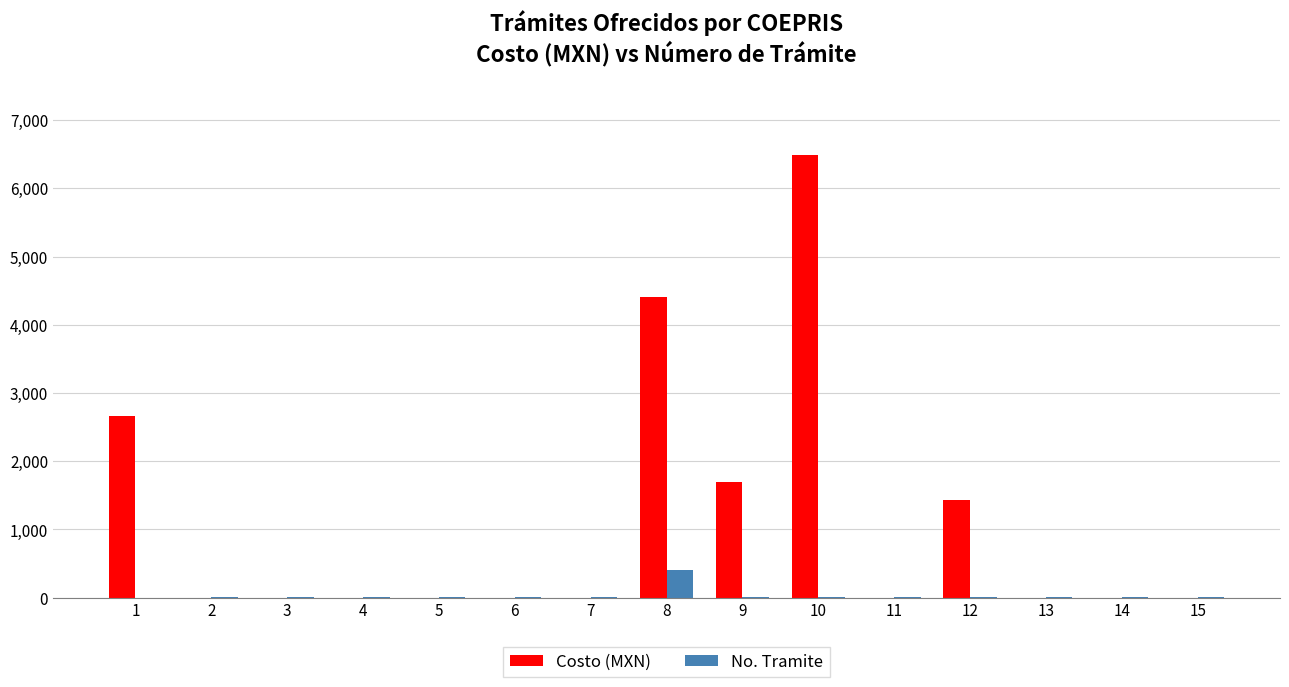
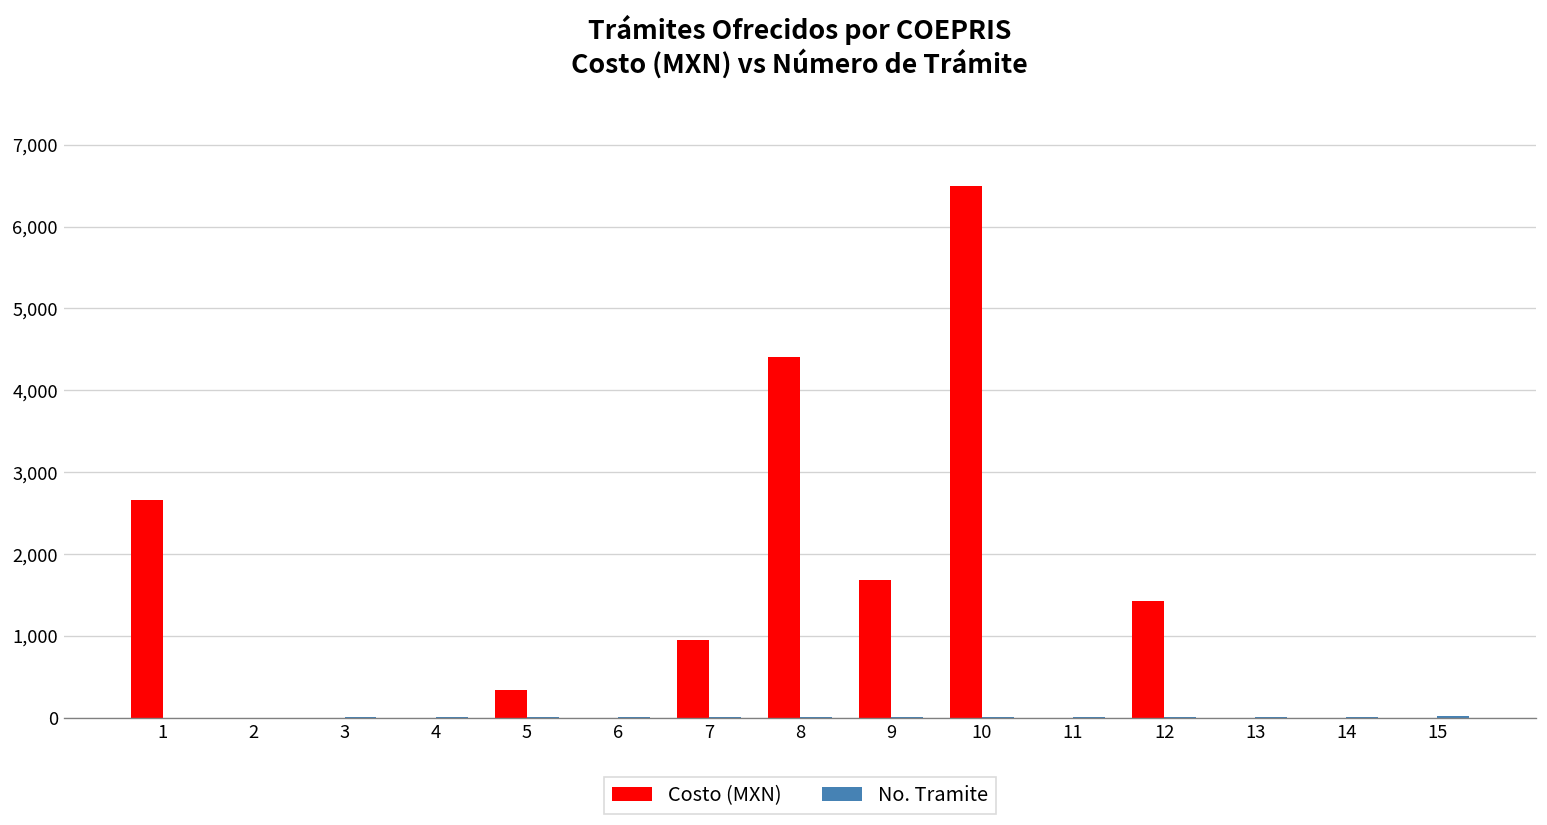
Costo (MXN), 5: 0 -> 300
Costo (MXN), 7: 0 -> 900
No. Tramite, 8: 400 -> 0
